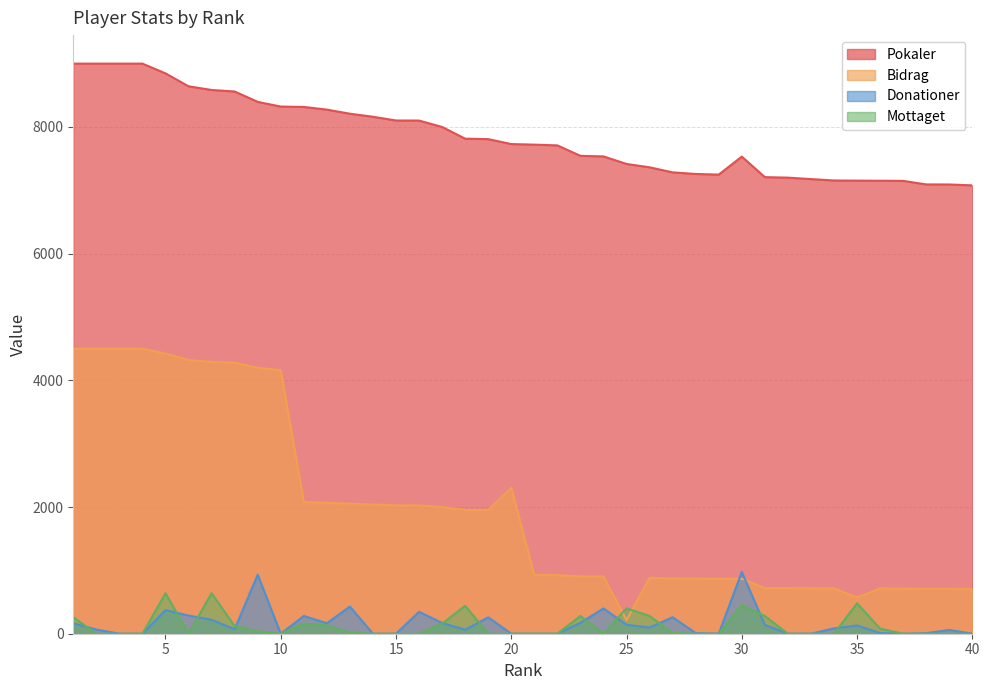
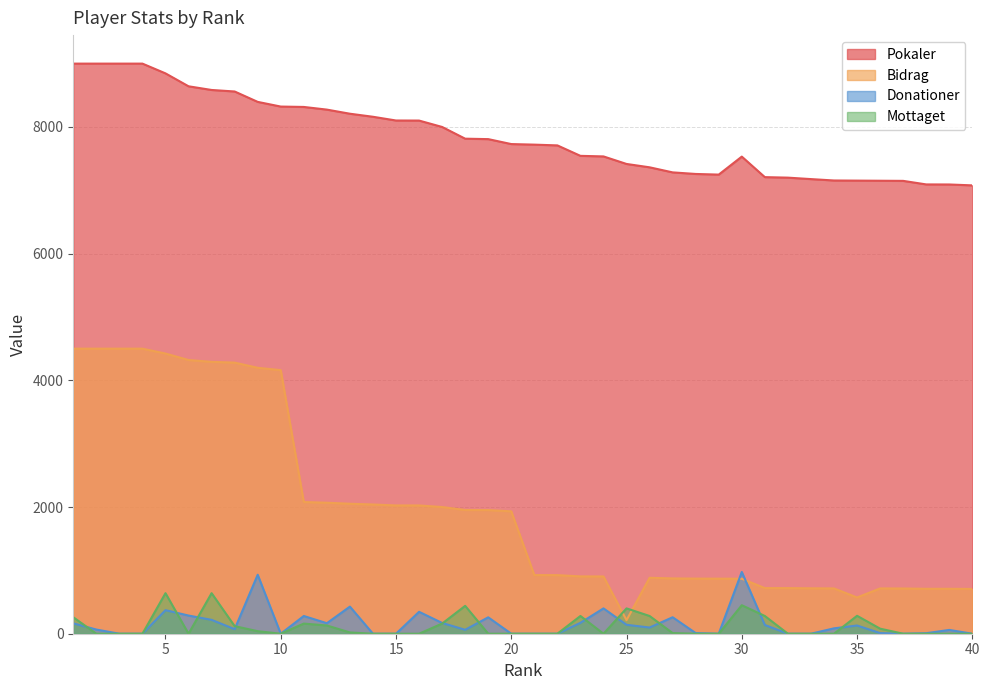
Bidrag, 20: 2300 -> 1900
Mottaget, 35: 500 -> 300
